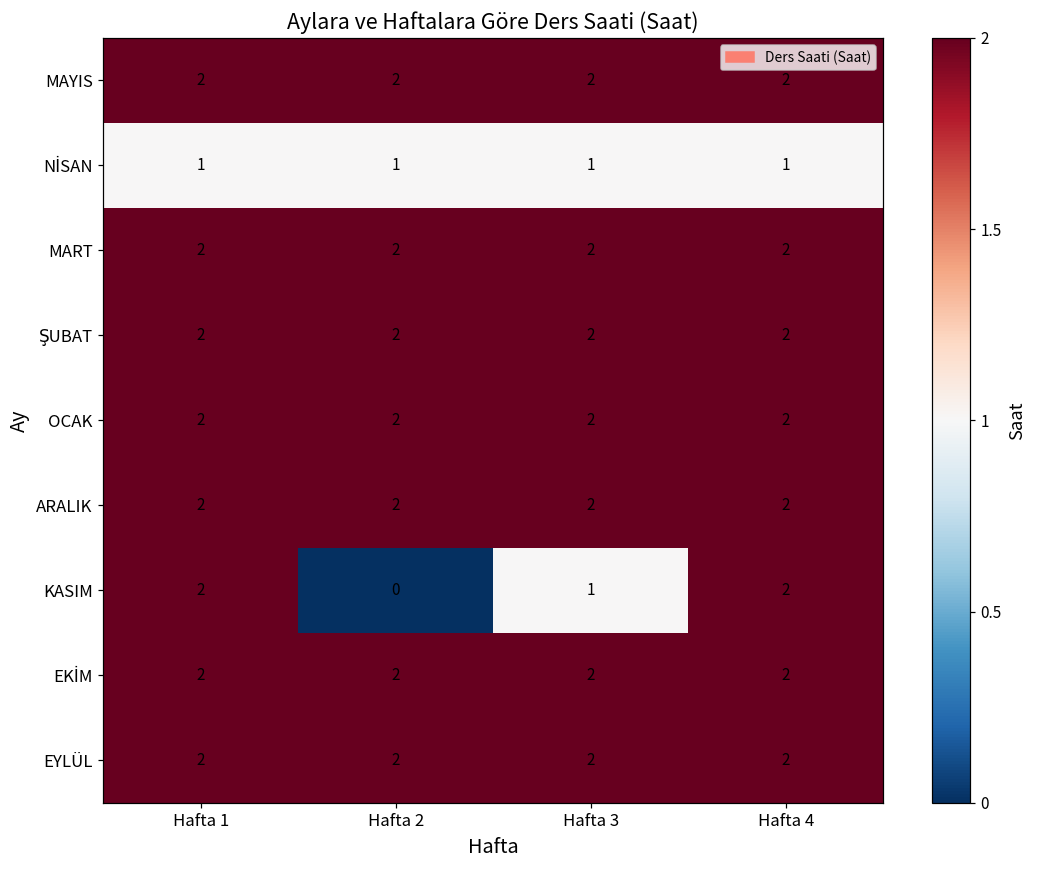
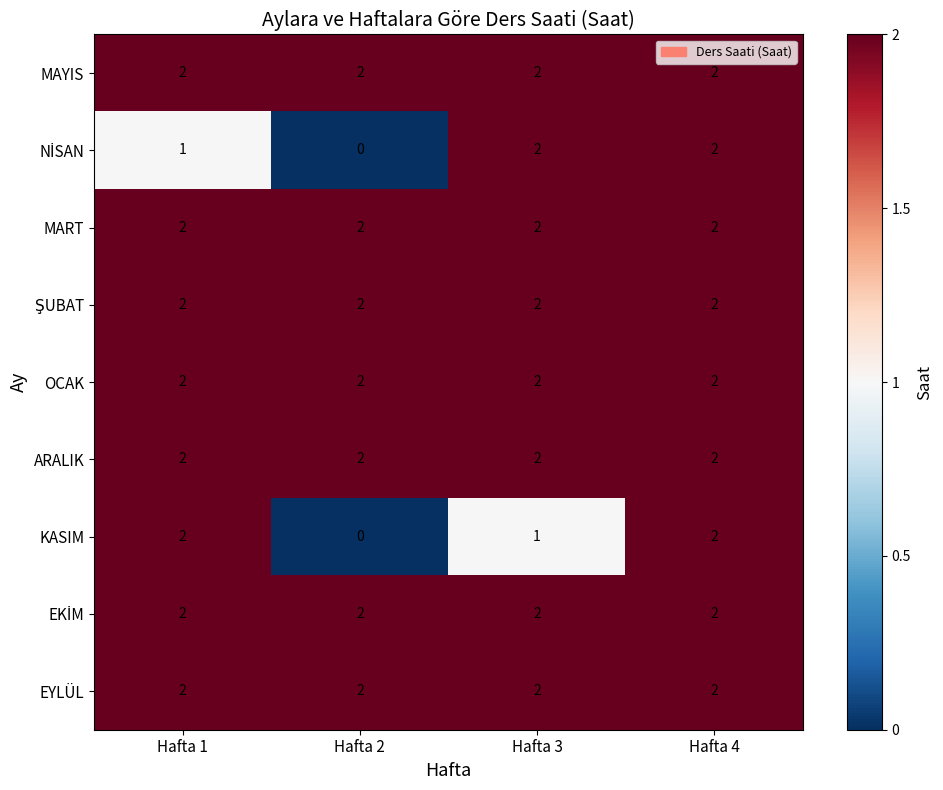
NİSAN, Hafta 2: 1 -> 0
NİSAN, Hafta 3: 1 -> 2
NİSAN, Hafta 4: 1 -> 2
